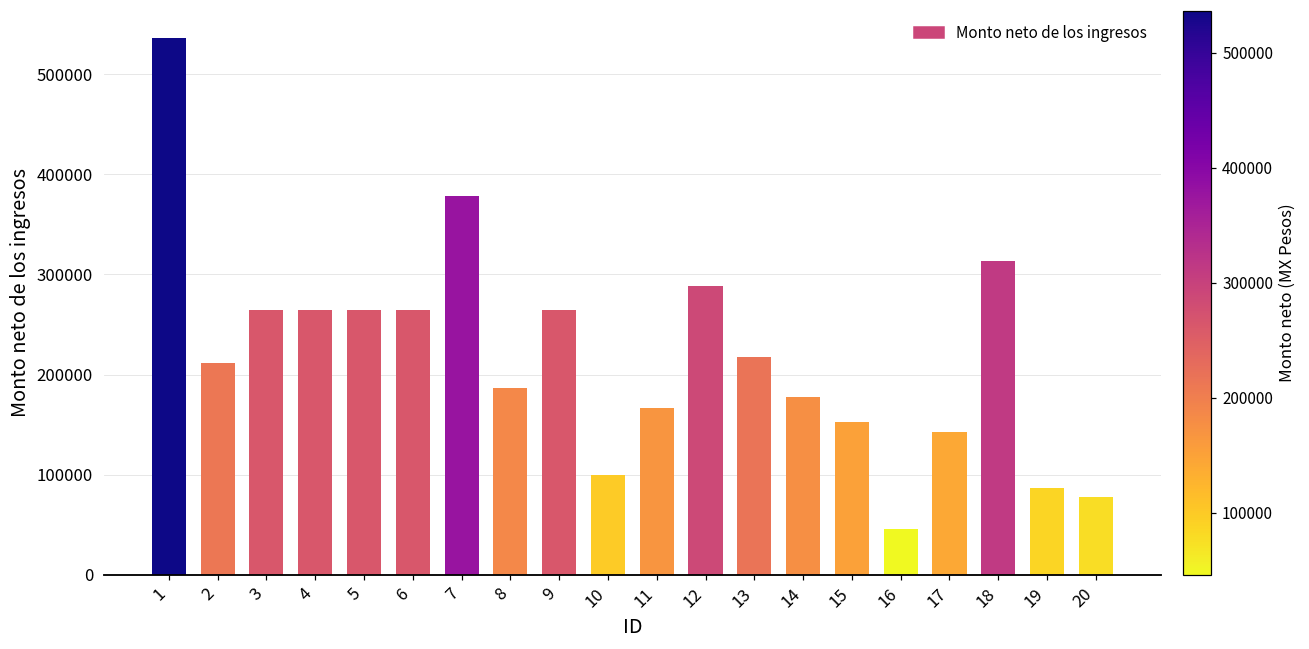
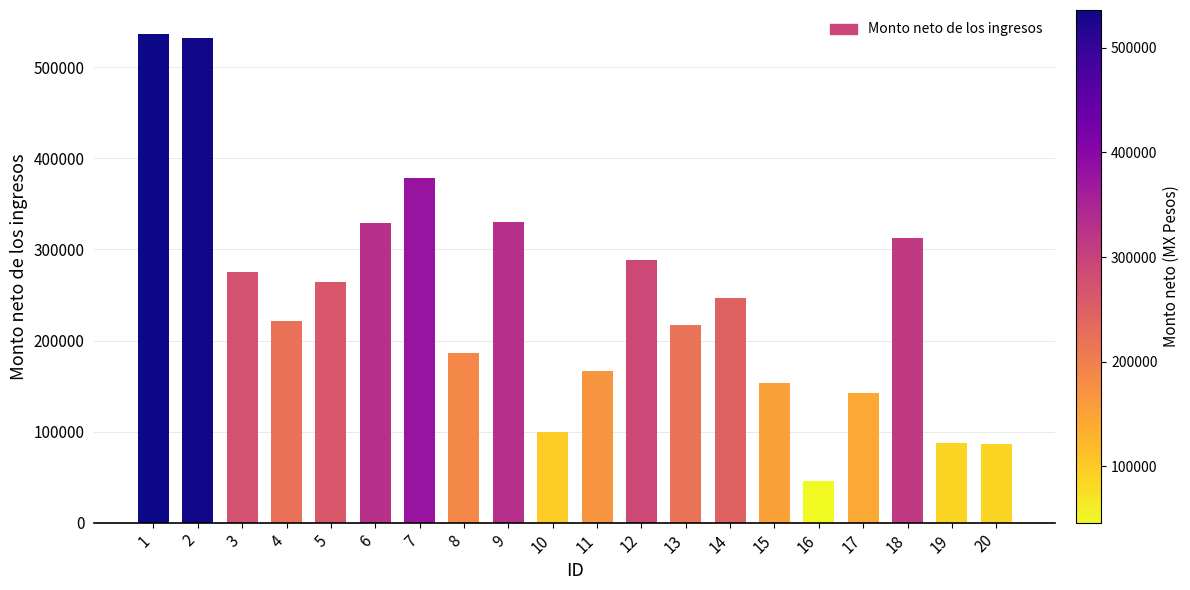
2: 210000 -> 530000
3: 260000 -> 280000
4: 260000 -> 220000
6: 260000 -> 330000
9: 260000 -> 330000
14: 180000 -> 250000
20: 80000 -> 90000
